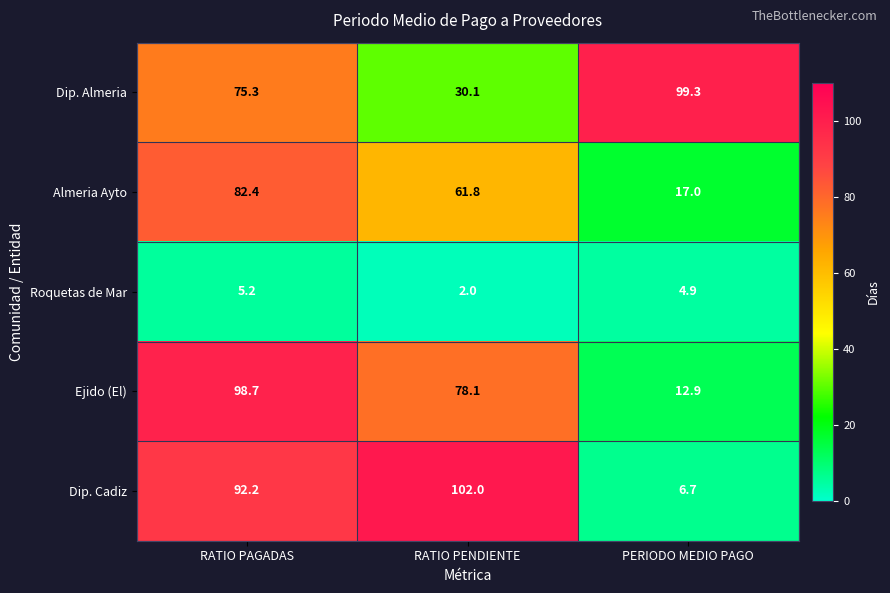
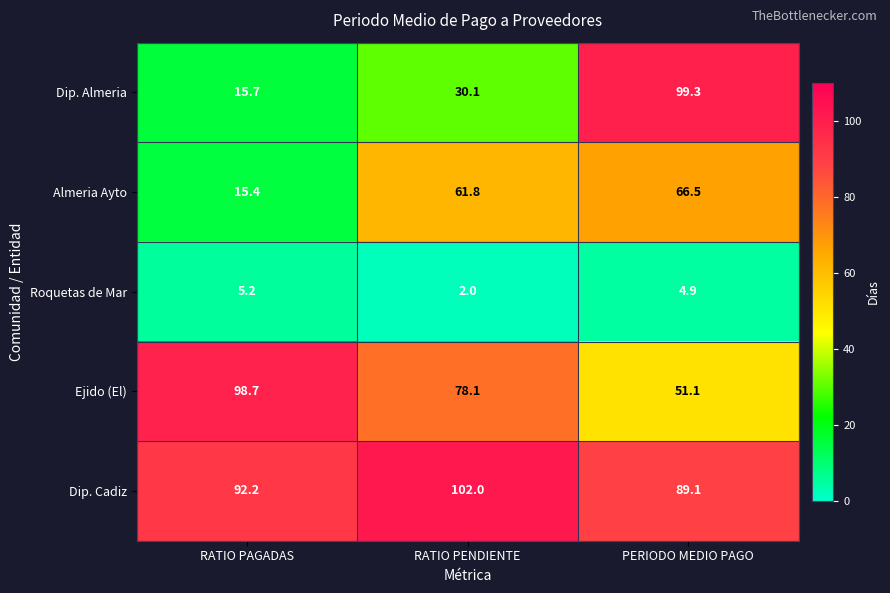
Dip. Almeria, RATIO PAGADAS: 75.3 -> 15.7
Almeria Ayto, RATIO PAGADAS: 82.4 -> 15.4
Almeria Ayto, PERIODO MEDIO PAGO: 17.0 -> 66.5
Ejido (El), PERIODO MEDIO PAGO: 12.9 -> 51.1
Dip. Cadiz, PERIODO MEDIO PAGO: 6.7 -> 89.1
